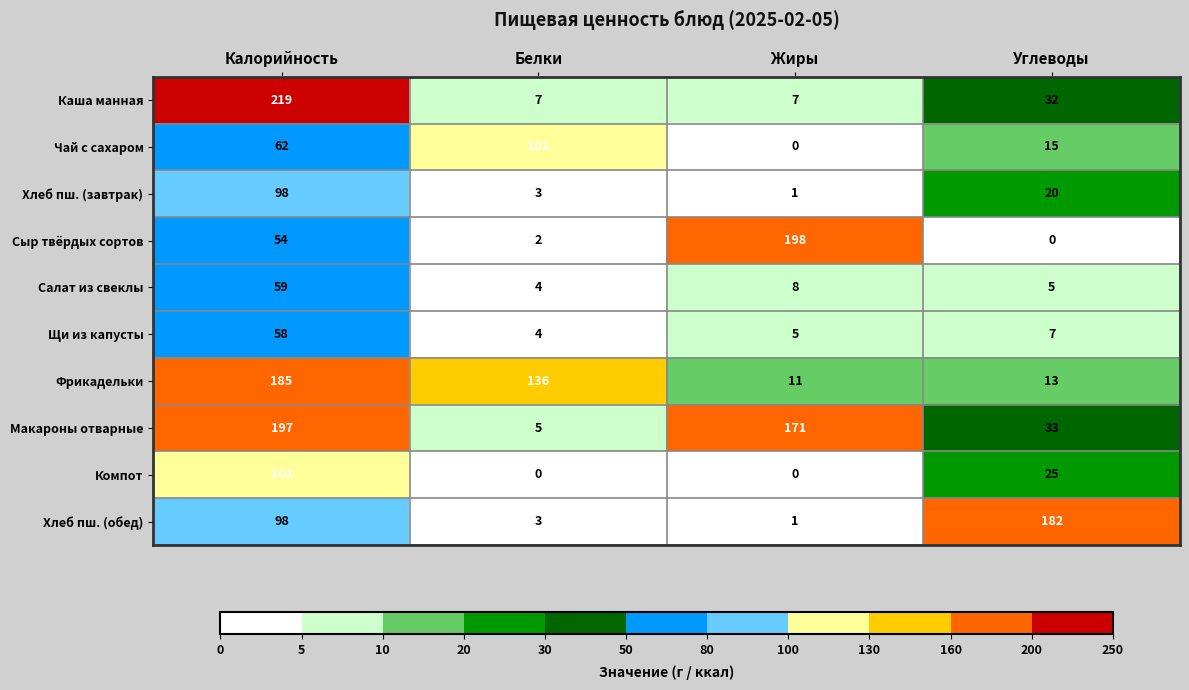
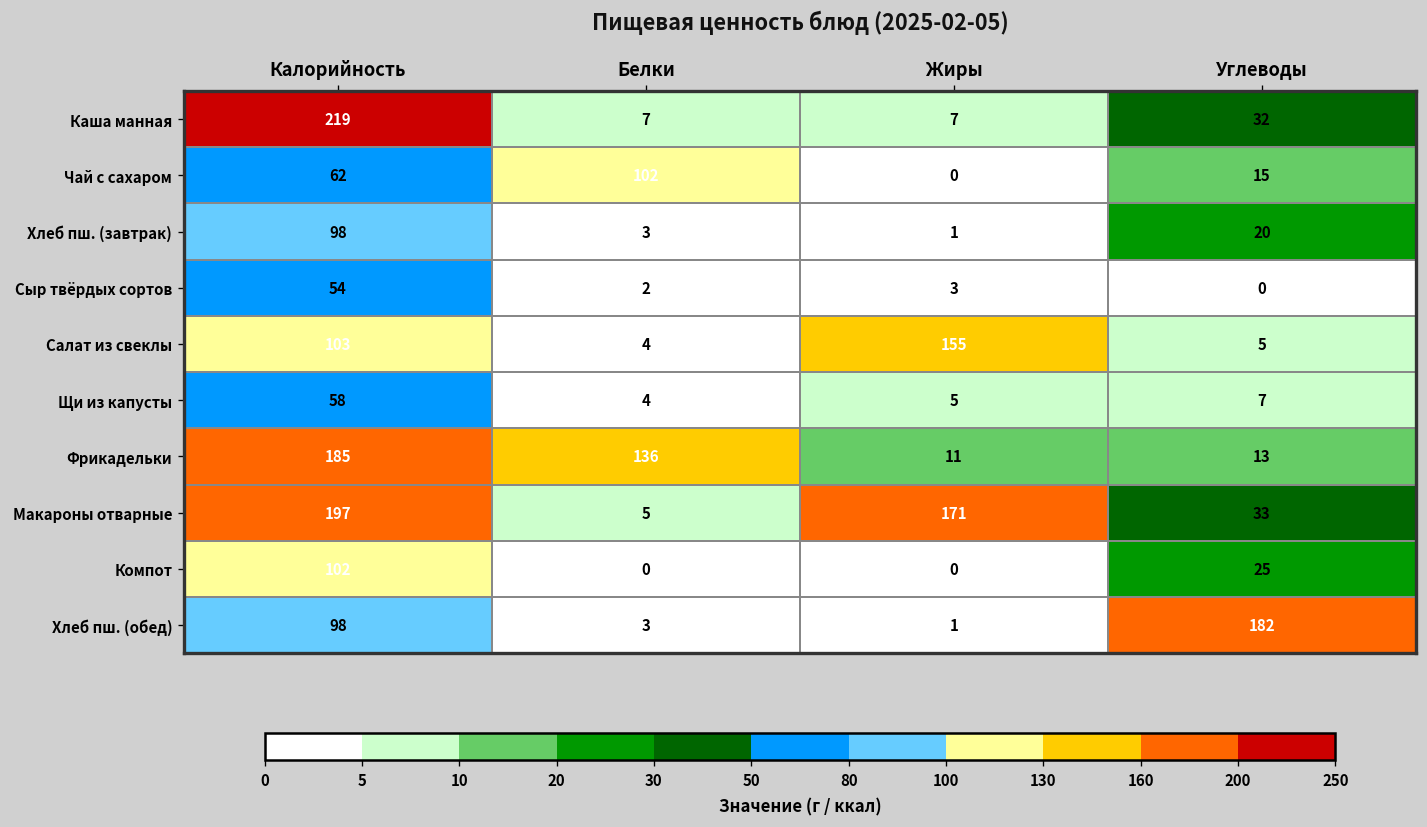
Сыр твёрдых сортов, Жиры: 198 -> 3
Салат из свеклы, Калорийность: 59 -> 103
Салат из свеклы, Жиры: 8 -> 155
